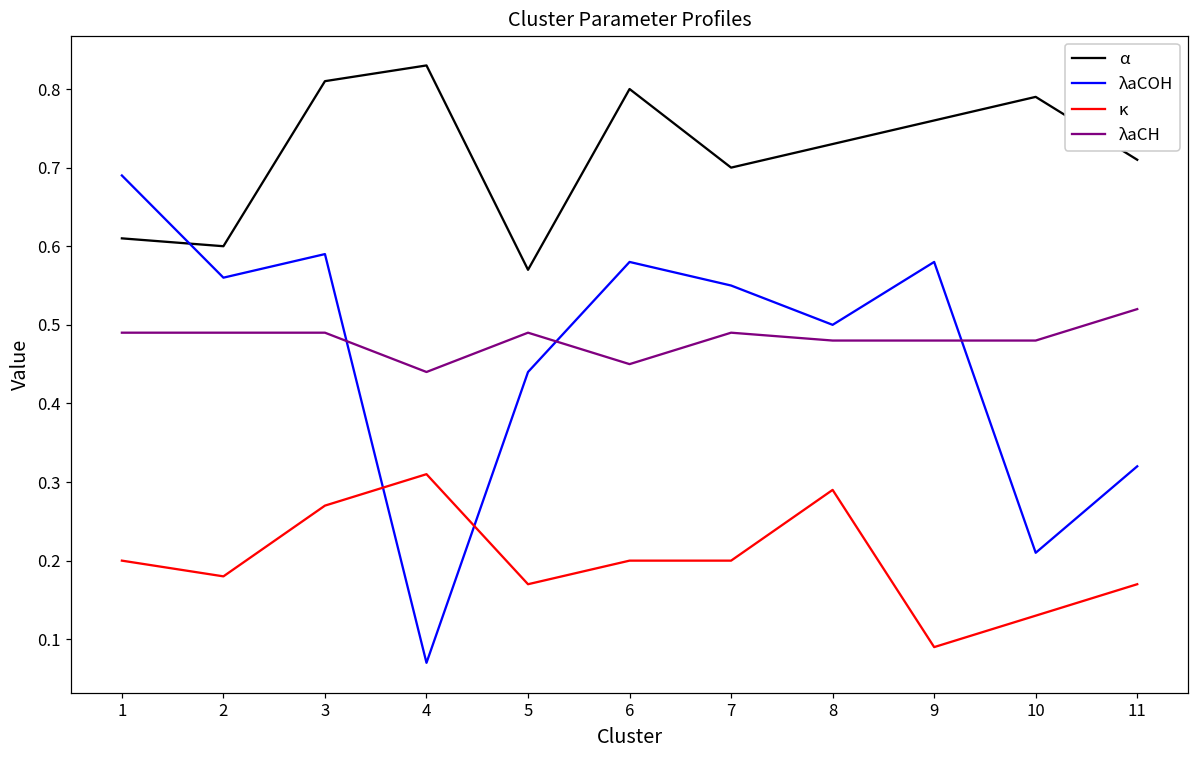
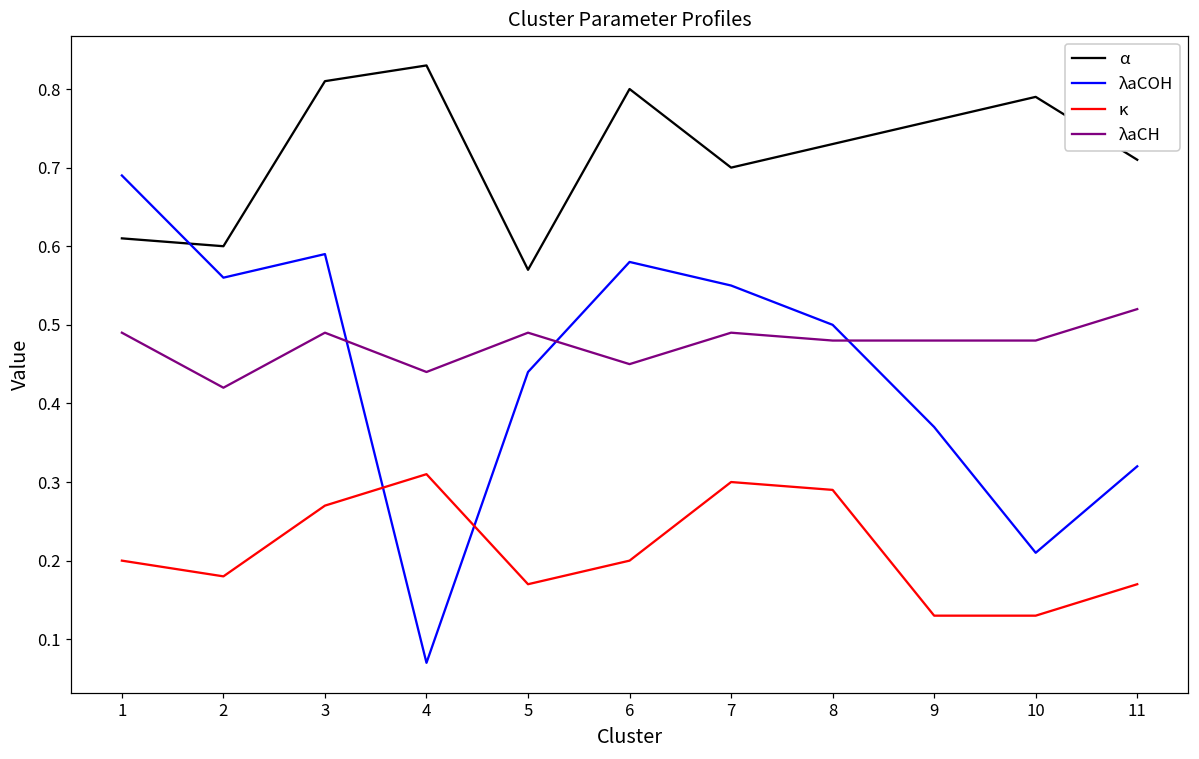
λaCH, 2: 0.49 -> 0.42
κ, 7: 0.2 -> 0.3
λaCOH, 9: 0.58 -> 0.37
κ, 9: 0.09 -> 0.13
